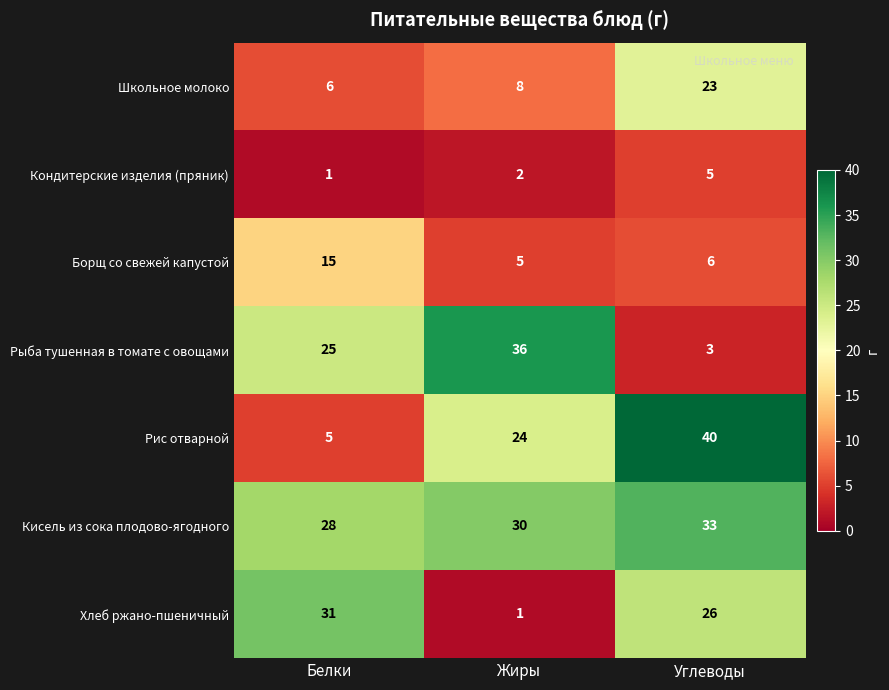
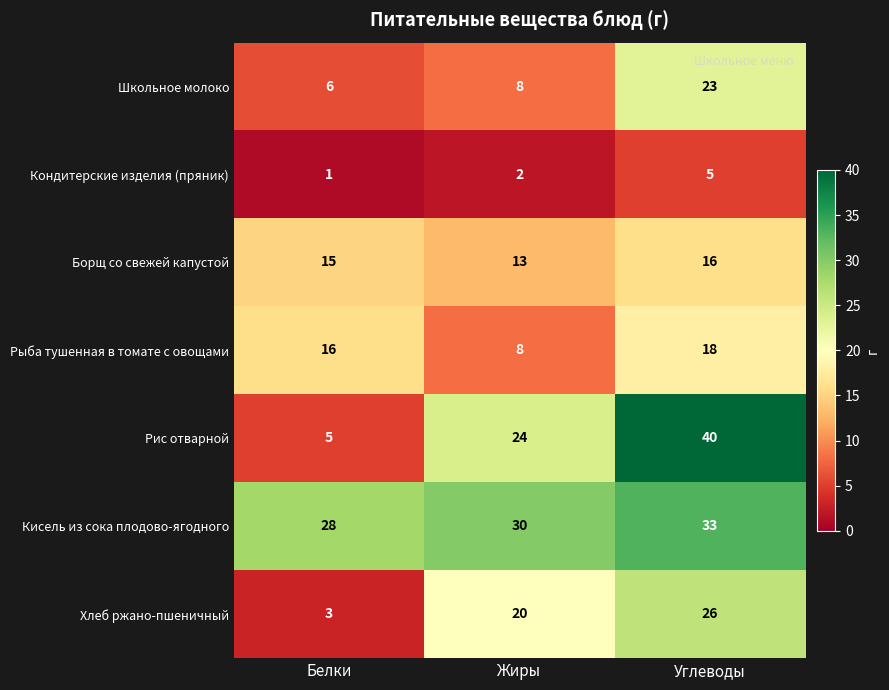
Борщ со свежей капустой, Жиры: 5 -> 13
Борщ со свежей капустой, Углеводы: 6 -> 16
Рыба тушенная в томате с овощами, Белки: 25 -> 16
Рыба тушенная в томате с овощами, Жиры: 36 -> 8
Рыба тушенная в томате с овощами, Углеводы: 3 -> 18
Хлеб ржано-пшеничный, Белки: 31 -> 3
Хлеб ржано-пшеничный, Жиры: 1 -> 20
